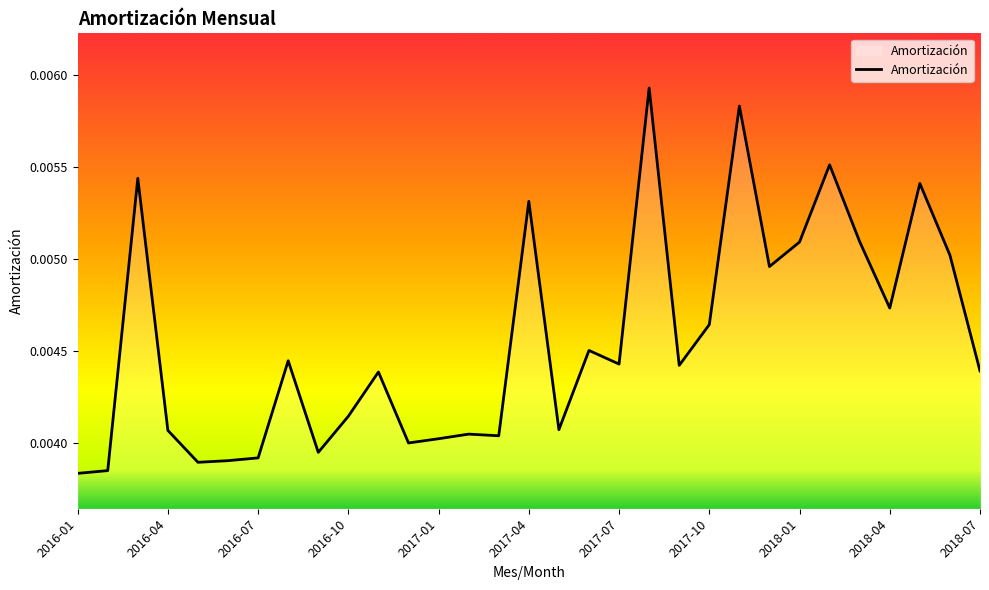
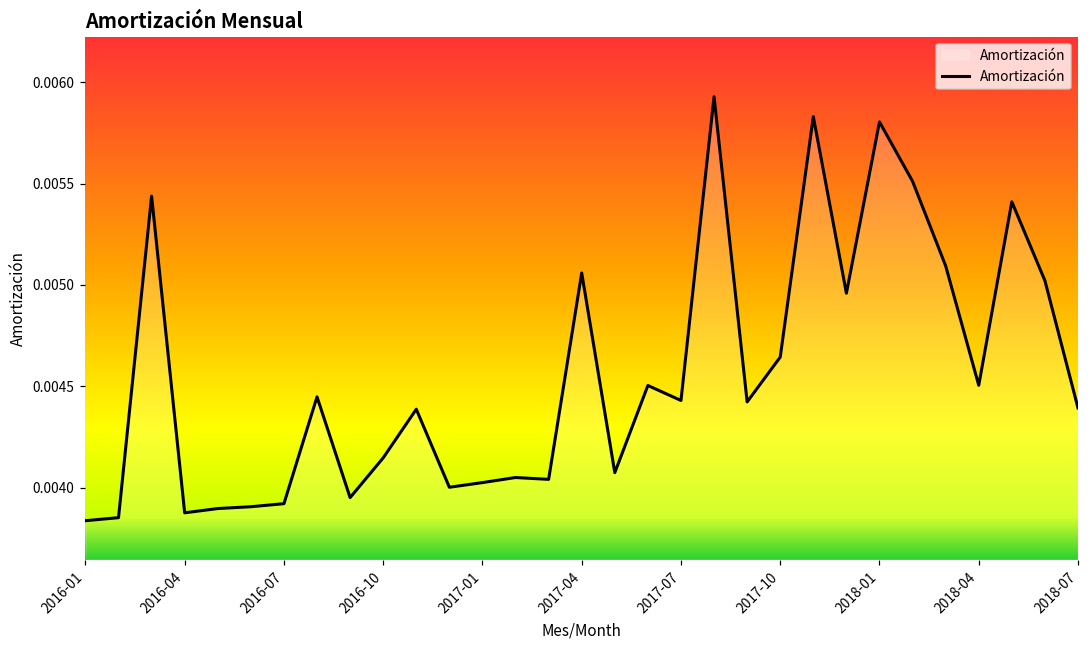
2016-04: 0.00407 -> 0.00388
2017-04: 0.00531 -> 0.00506
2018-01: 0.00509 -> 0.00580
2018-04: 0.00473 -> 0.00451
